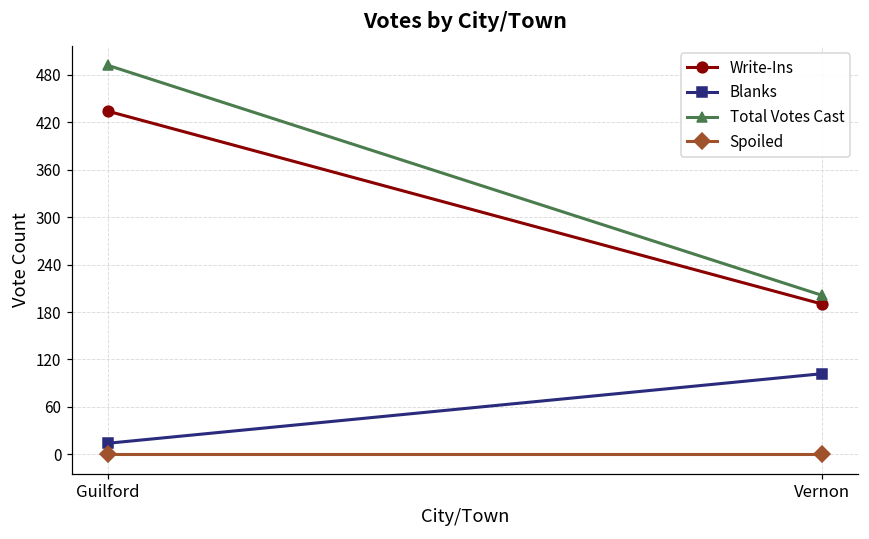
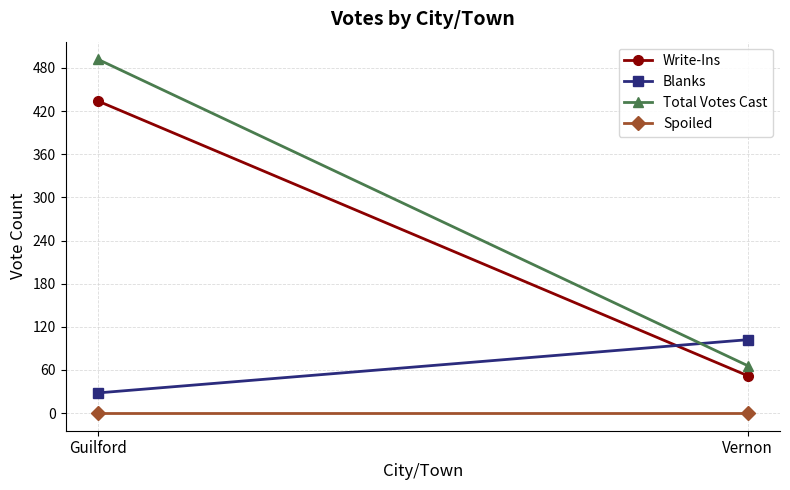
Blanks, Guilford: 10 -> 30
Write-Ins, Vernon: 190 -> 50
Total Votes Cast, Vernon: 200 -> 70
